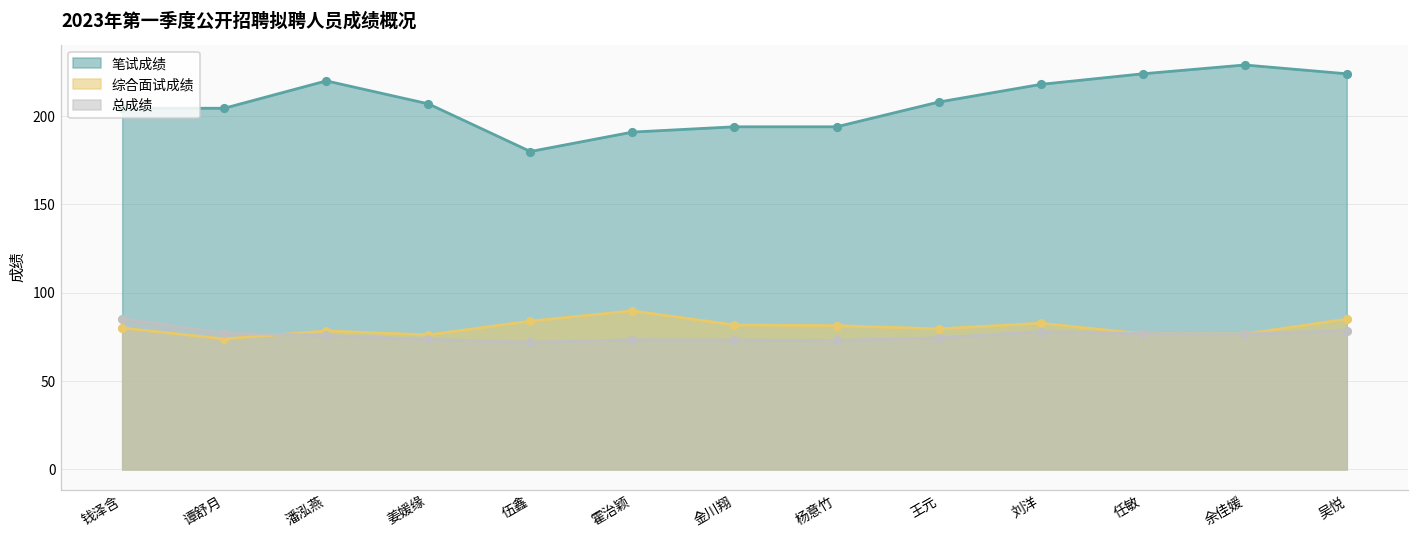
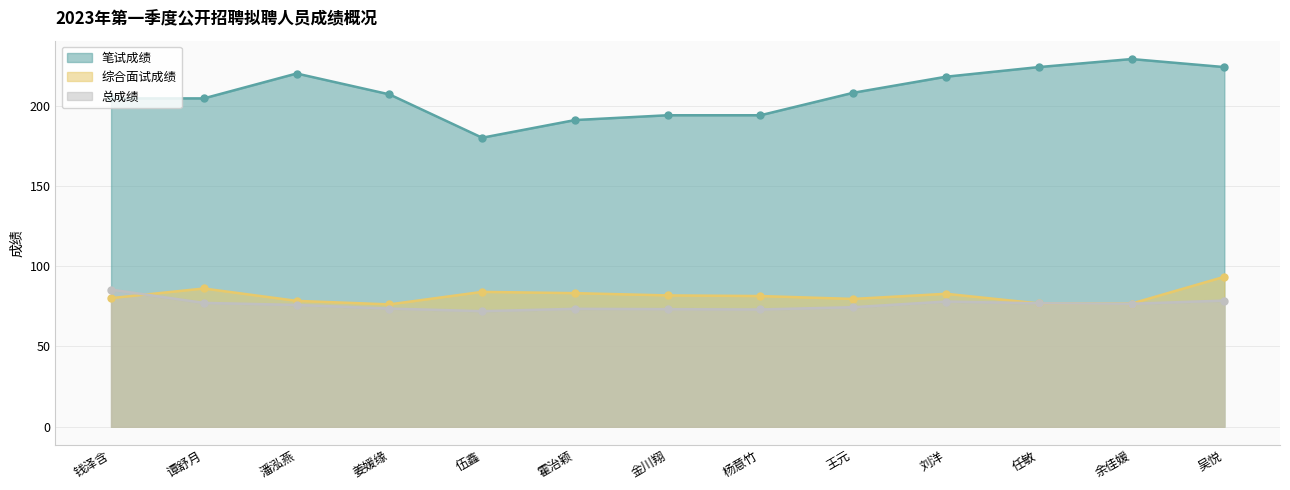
综合面试成绩, 谭舒月: 74 -> 86
综合面试成绩, 霍治颖: 90 -> 83
综合面试成绩, 吴悦: 85 -> 93
